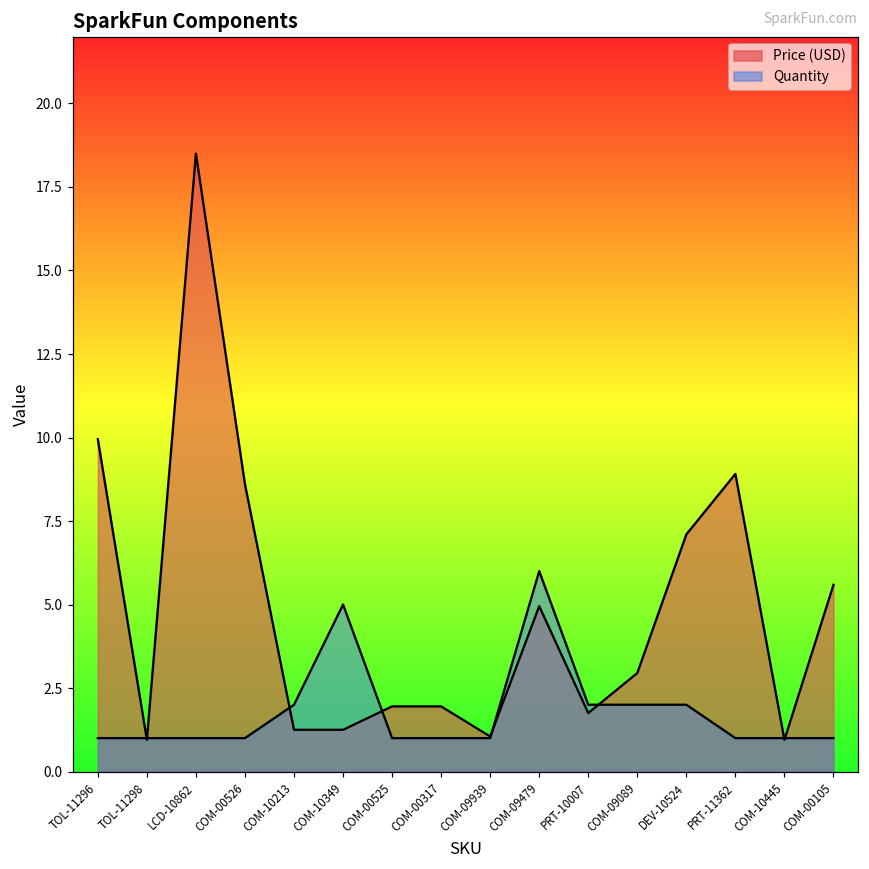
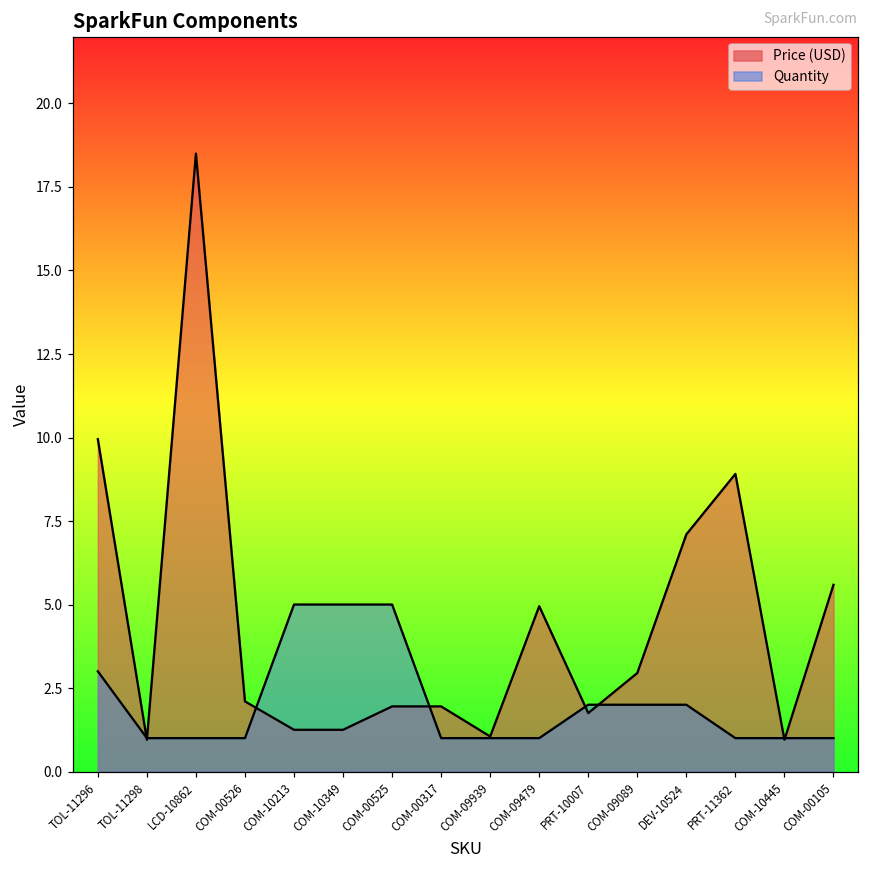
Quantity, TOL-11296: 1 -> 3
Price (USD), COM-00526: 8.6 -> 2.1
Quantity, COM-10213: 2 -> 5
Quantity, COM-00525: 1 -> 5
Quantity, COM-09479: 6 -> 1
